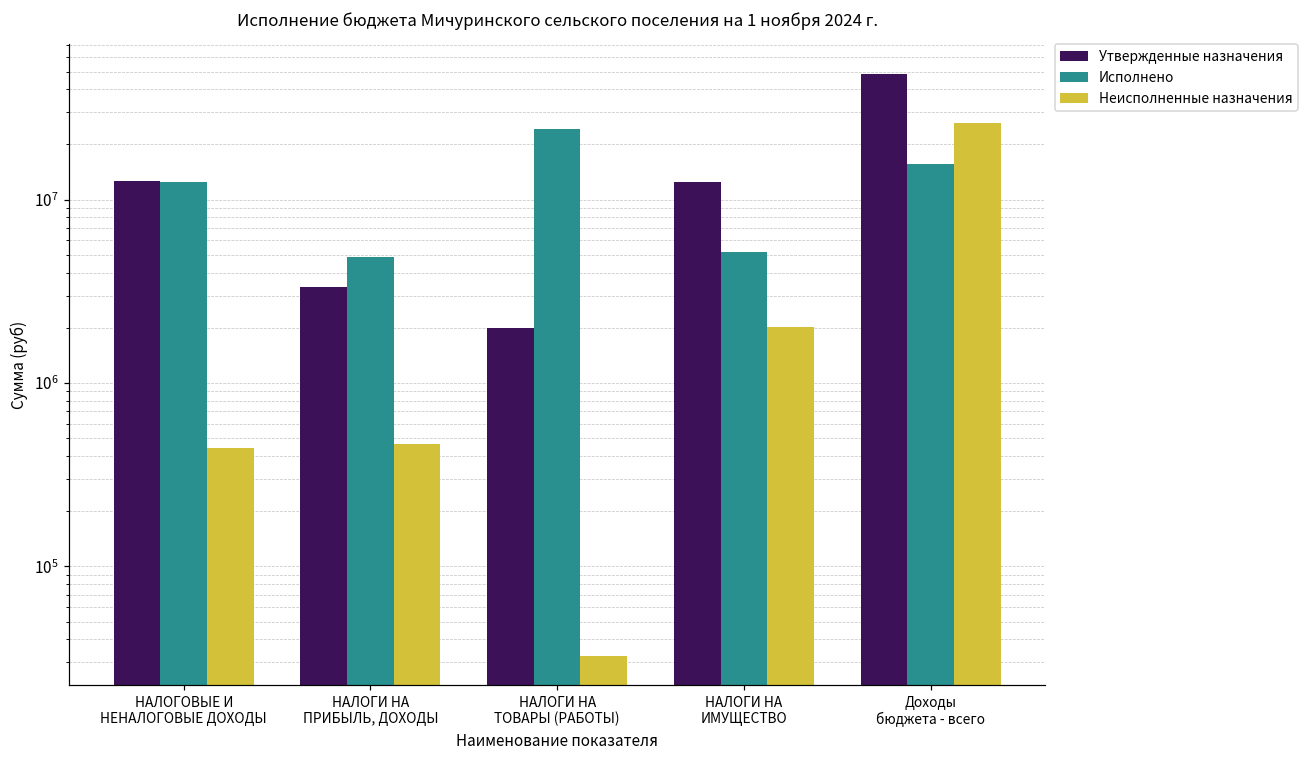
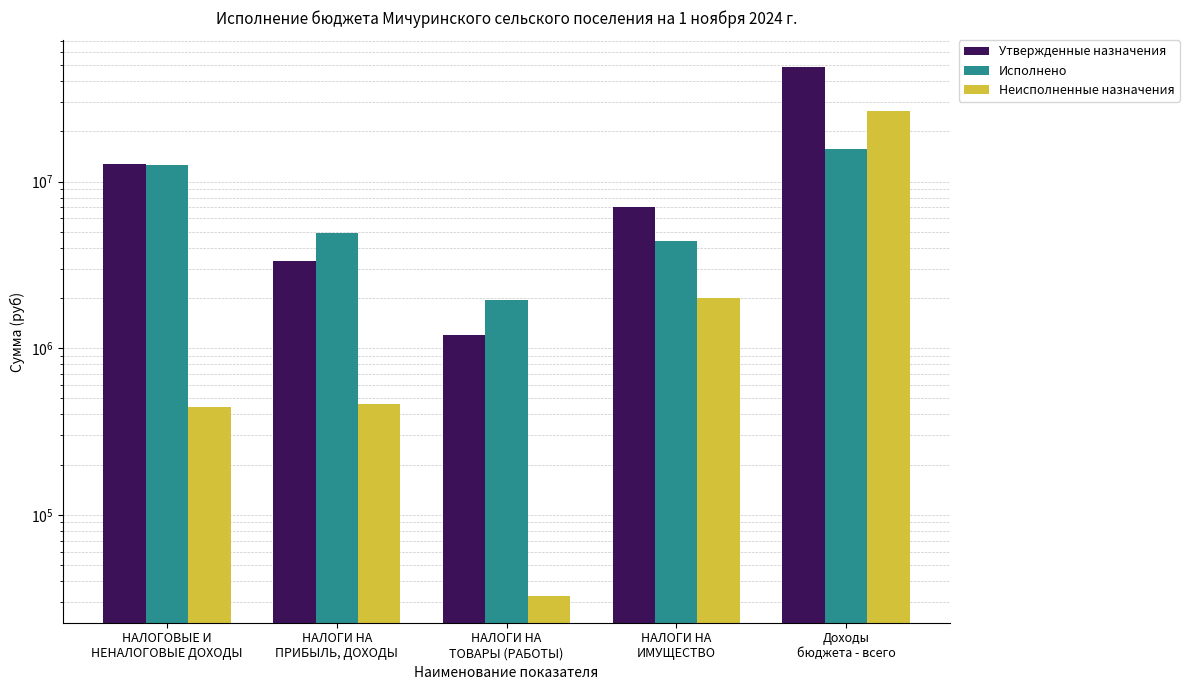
Утвержденные назначения, НАЛОГИ НА ТОВАРЫ (РАБОТЫ): 2000000 -> 1200000
Исполнено, НАЛОГИ НА ТОВАРЫ (РАБОТЫ): 24000000 -> 1900000
Утвержденные назначения, НАЛОГИ НА ИМУЩЕСТВО: 13000000 -> 7000000
Исполнено, НАЛОГИ НА ИМУЩЕСТВО: 5200000 -> 4400000
